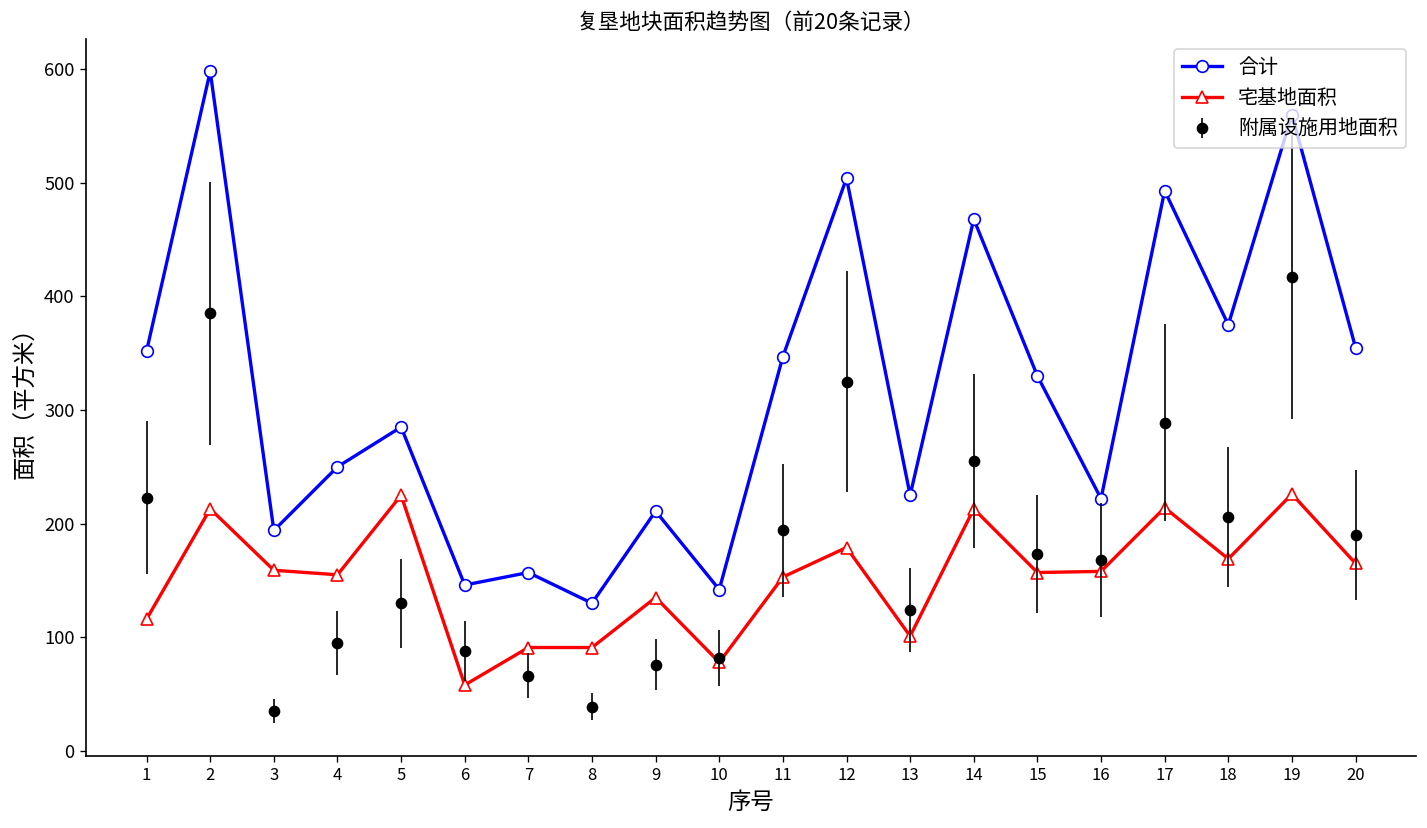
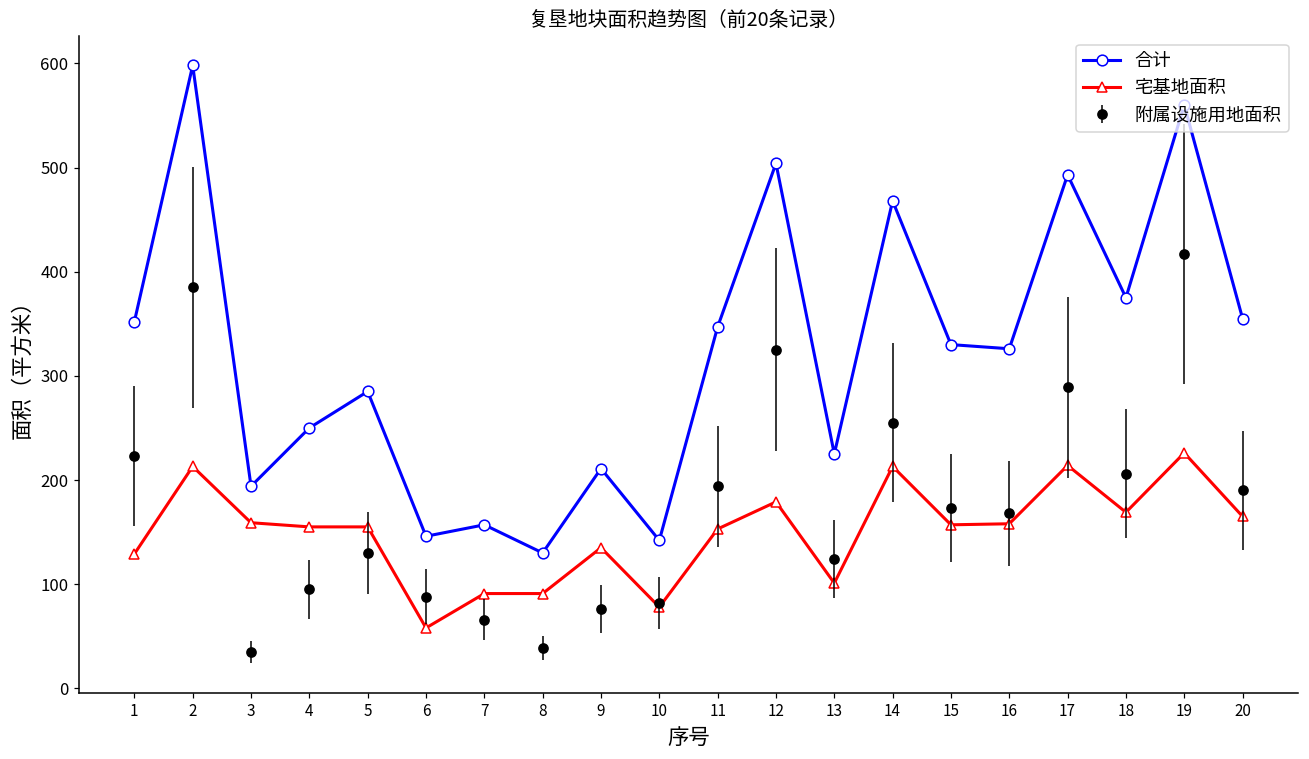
宅基地面积, 1: 120 -> 130
宅基地面积, 5: 230 -> 160
合计, 16: 220 -> 330
